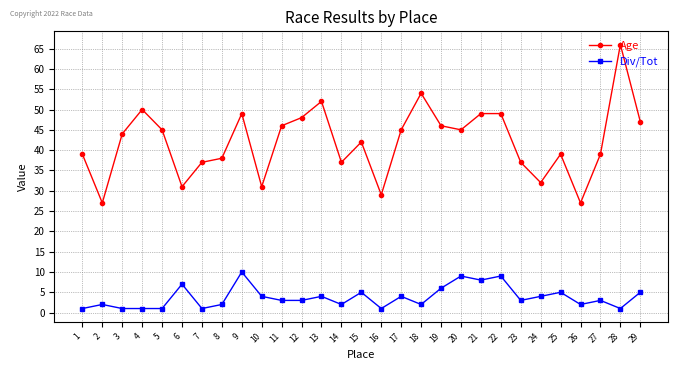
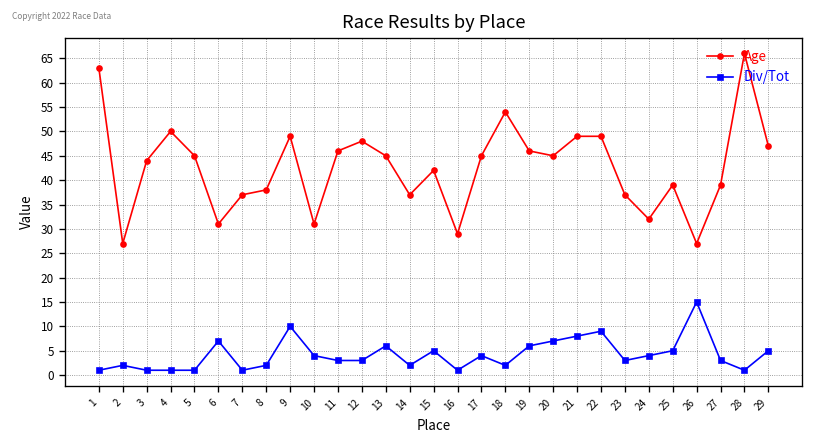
Age, 1: 39 -> 63
Age, 13: 52 -> 45
Div/Tot, 13: 4 -> 6
Div/Tot, 20: 9 -> 7
Div/Tot, 26: 2 -> 15
